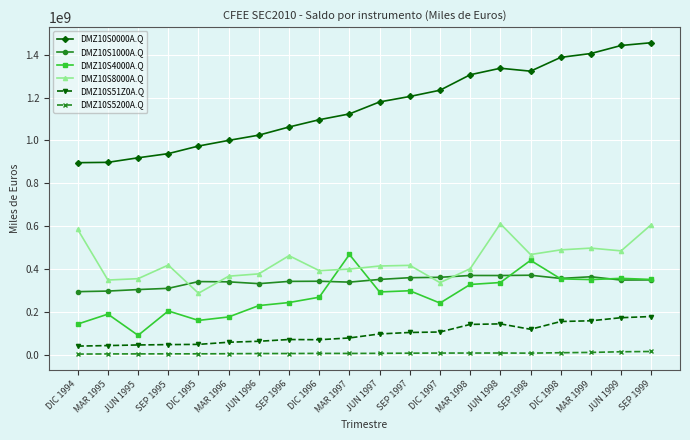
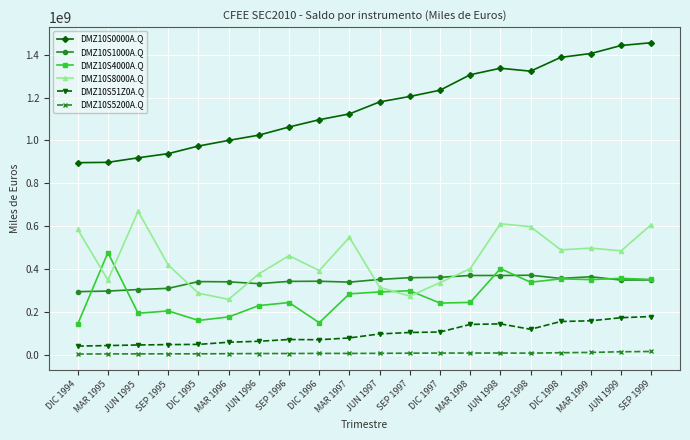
DMZ10S4000A.Q, MAR 1995: 190000000 -> 480000000
DMZ10S4000A.Q, JUN 1995: 90000000 -> 190000000
DMZ10S8000A.Q, JUN 1995: 350000000 -> 670000000
DMZ10S8000A.Q, MAR 1996: 370000000 -> 260000000
DMZ10S4000A.Q, DIC 1996: 270000000 -> 150000000
DMZ10S4000A.Q, MAR 1997: 470000000 -> 280000000
DMZ10S8000A.Q, MAR 1997: 400000000 -> 550000000
DMZ10S8000A.Q, JUN 1997: 410000000 -> 310000000
DMZ10S8000A.Q, SEP 1997: 420000000 -> 270000000
DMZ10S4000A.Q, MAR 1998: 330000000 -> 240000000
DMZ10S4000A.Q, JUN 1998: 340000000 -> 400000000
DMZ10S4000A.Q, SEP 1998: 440000000 -> 340000000
DMZ10S8000A.Q, SEP 1998: 470000000 -> 600000000
